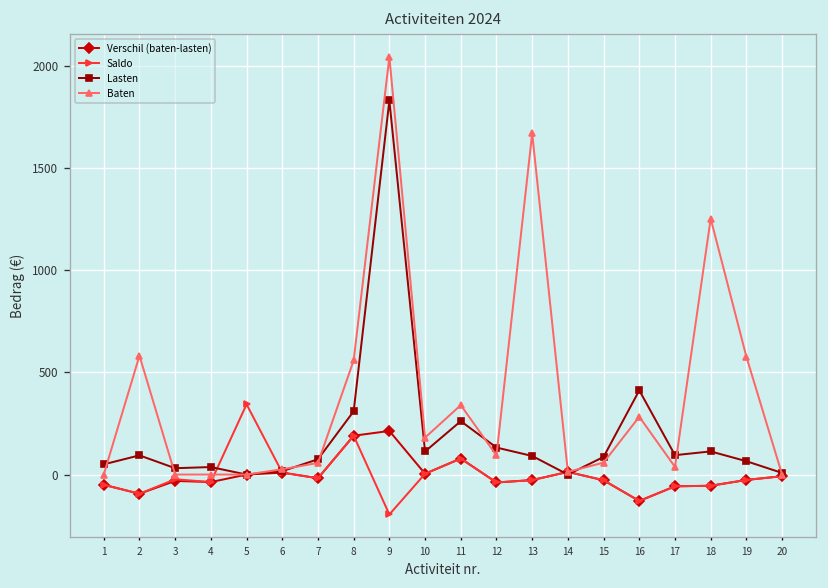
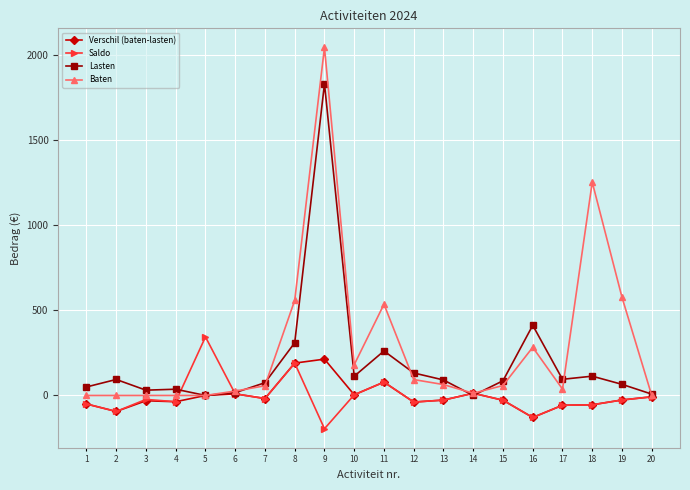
Baten, 2: 580 -> 0
Baten, 11: 340 -> 540
Baten, 13: 1670 -> 60
